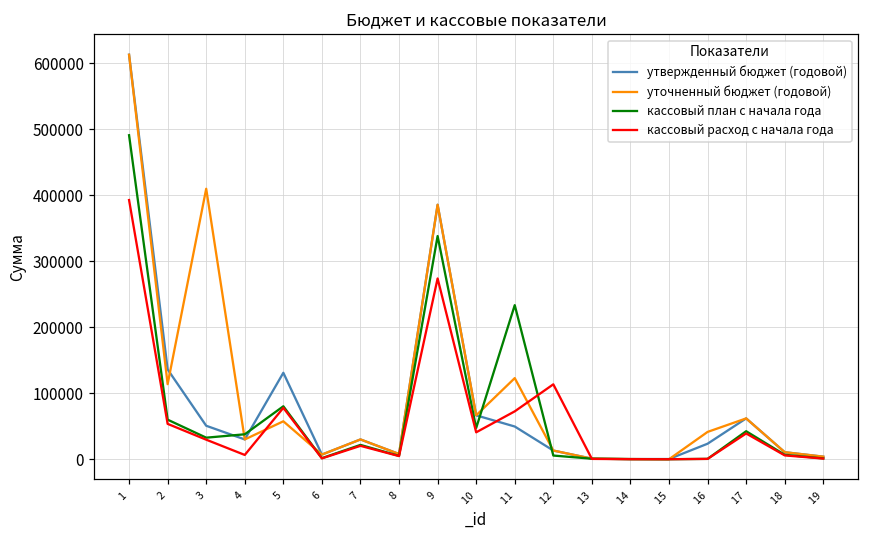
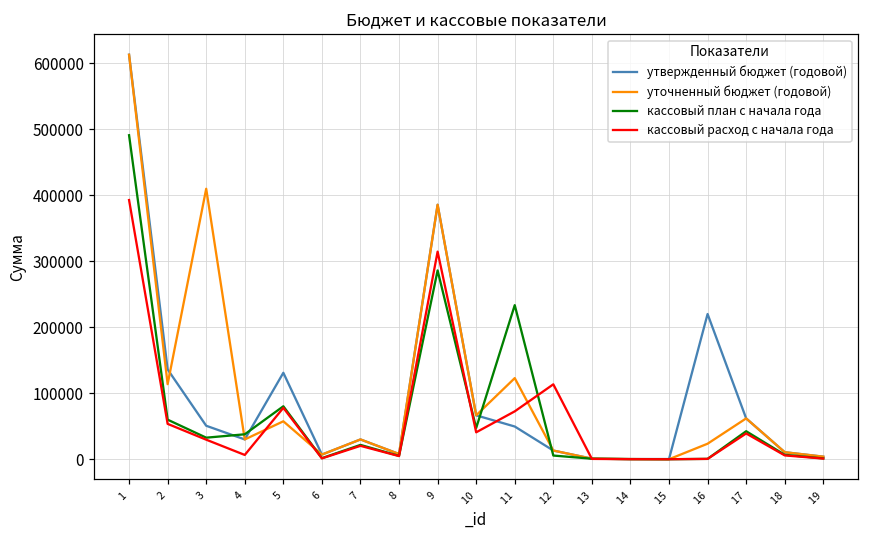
кассовый план с начала года, 9: 340000 -> 290000
кассовый расход с начала года, 9: 270000 -> 310000
утвержденный бюджет (годовой), 16: 20000 -> 220000
уточненный бюджет (годовой), 16: 40000 -> 20000
